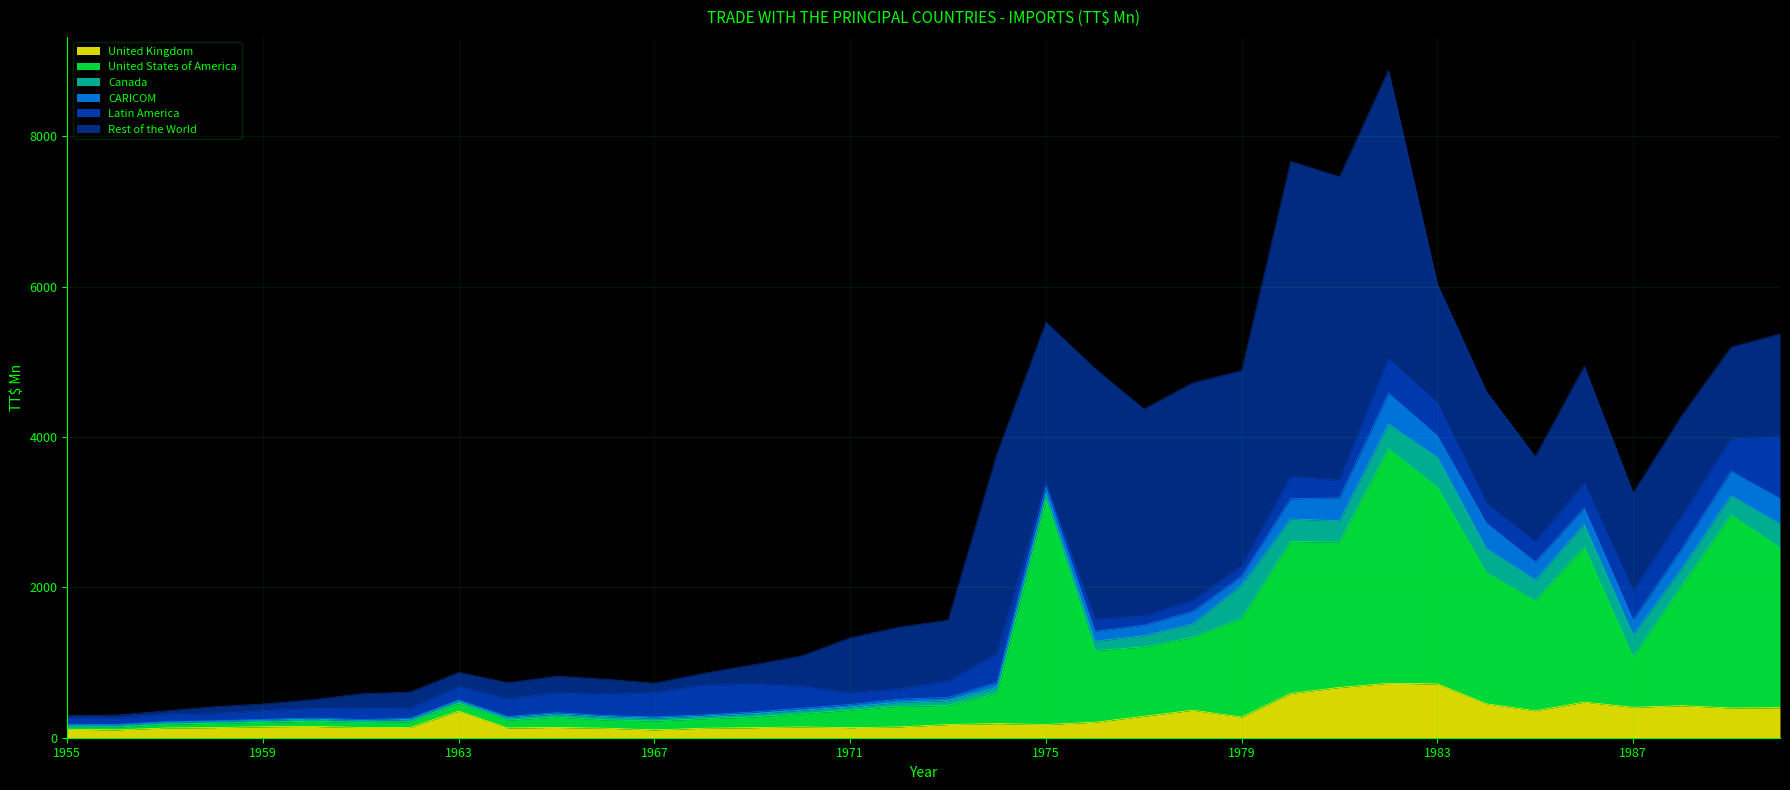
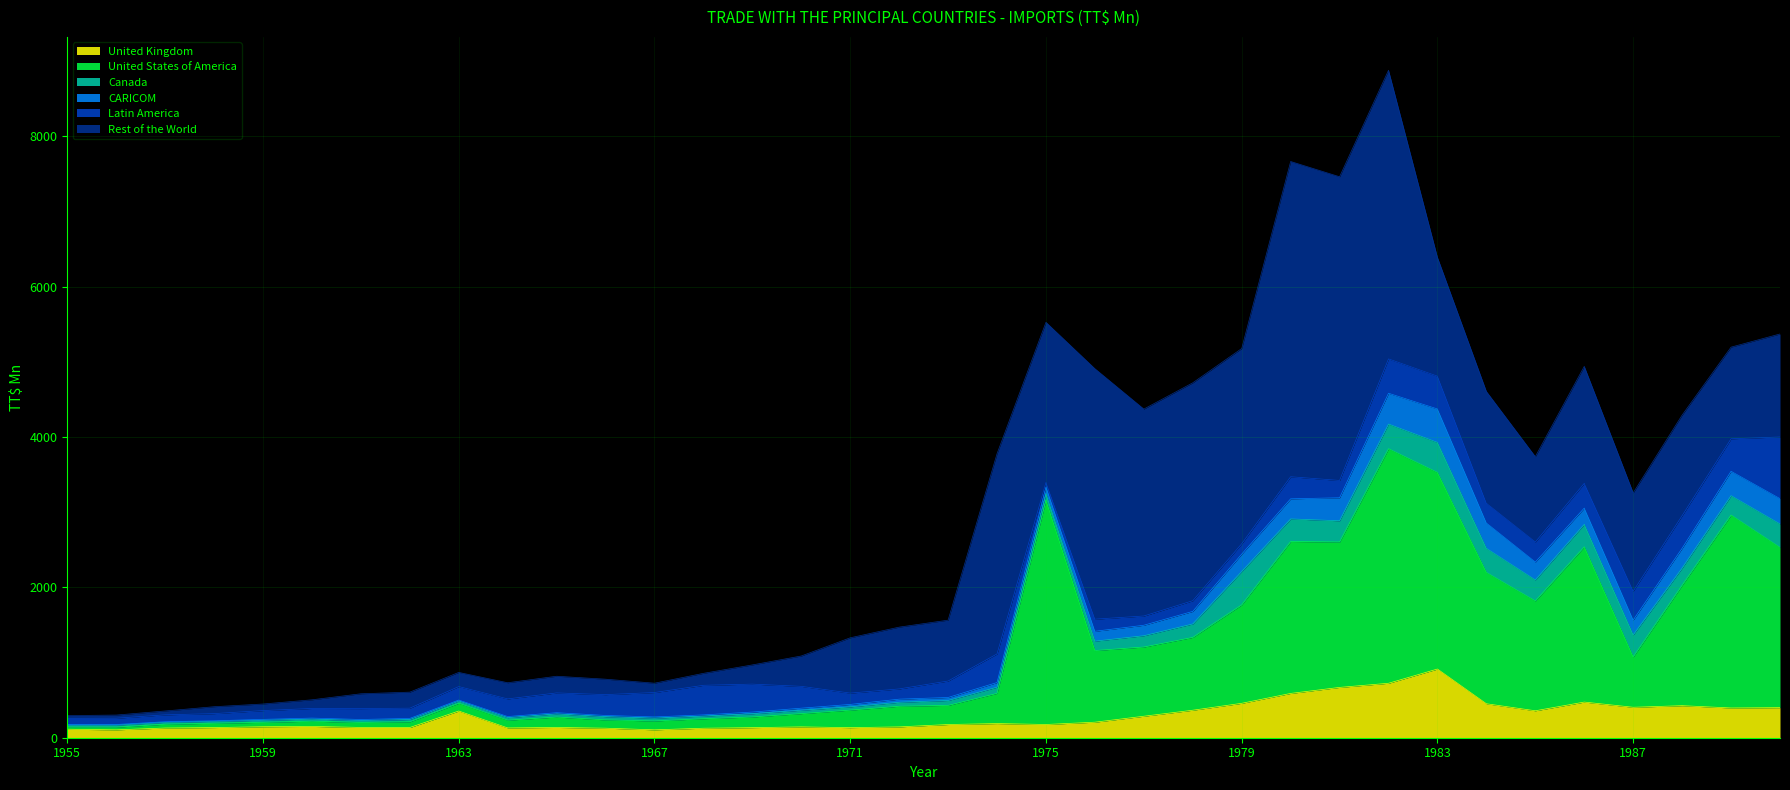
United Kingdom, 1979: 300 -> 500
CARICOM, 1979: 100 -> 200
United Kingdom, 1983: 700 -> 900
CARICOM, 1983: 300 -> 400
